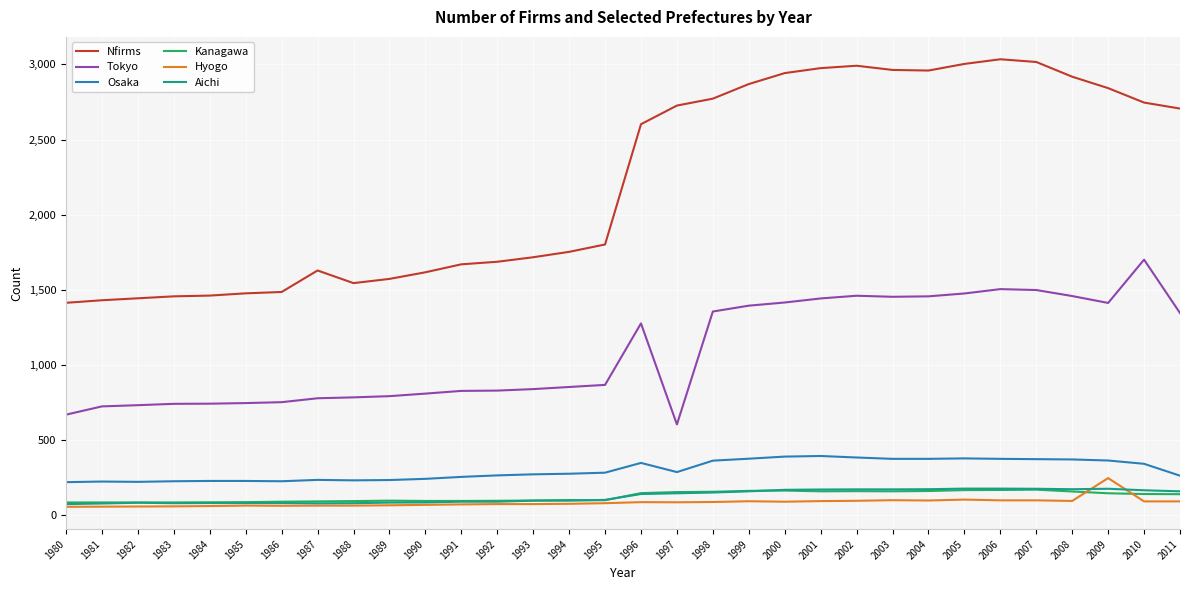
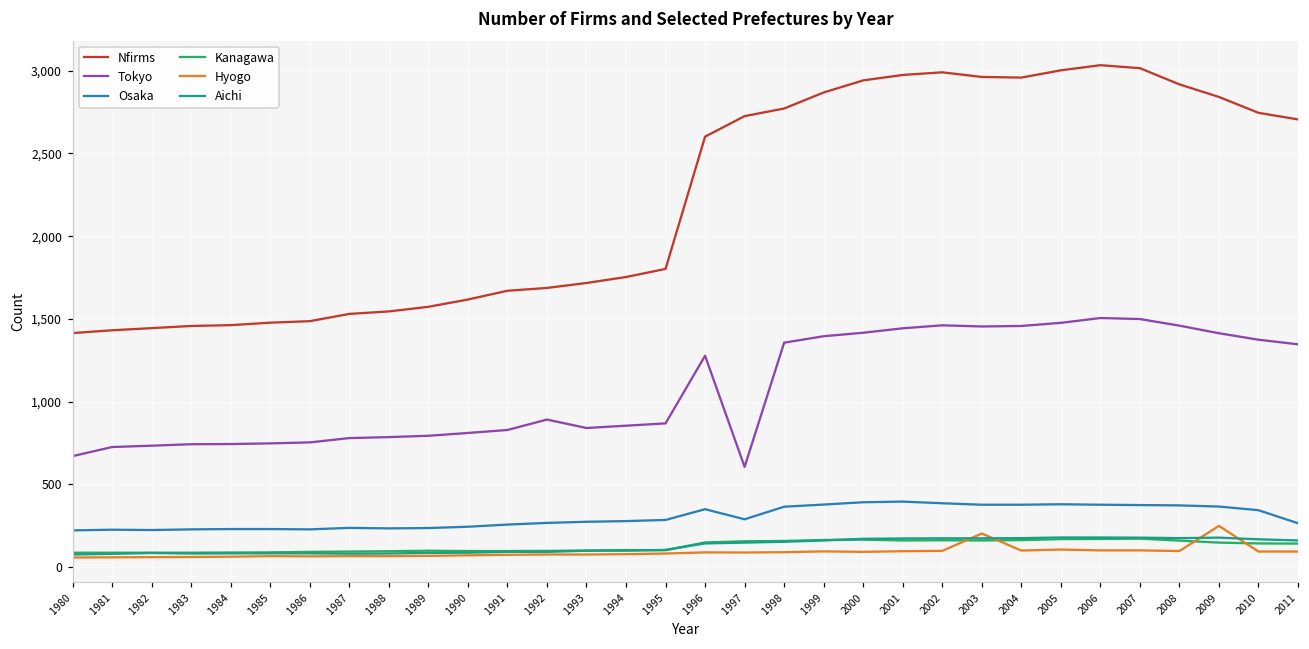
Nfirms, 1987: 1,630 -> 1,530
Tokyo, 1992: 830 -> 890
Hyogo, 2003: 100 -> 200
Tokyo, 2010: 1,700 -> 1,370
